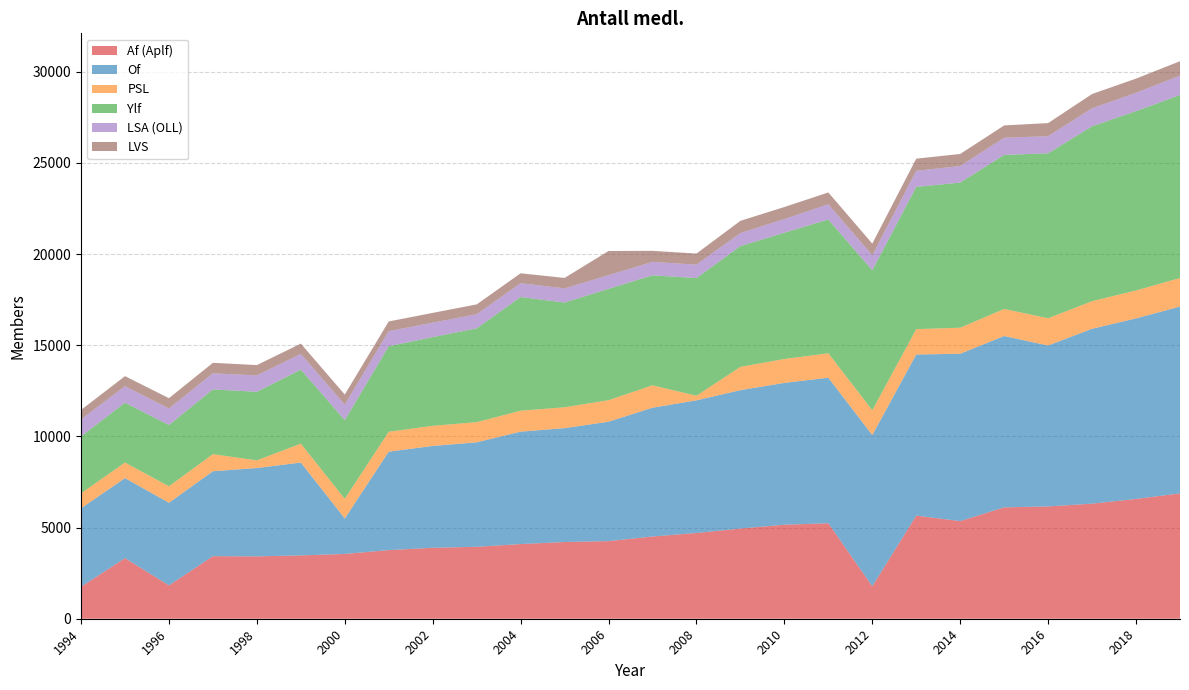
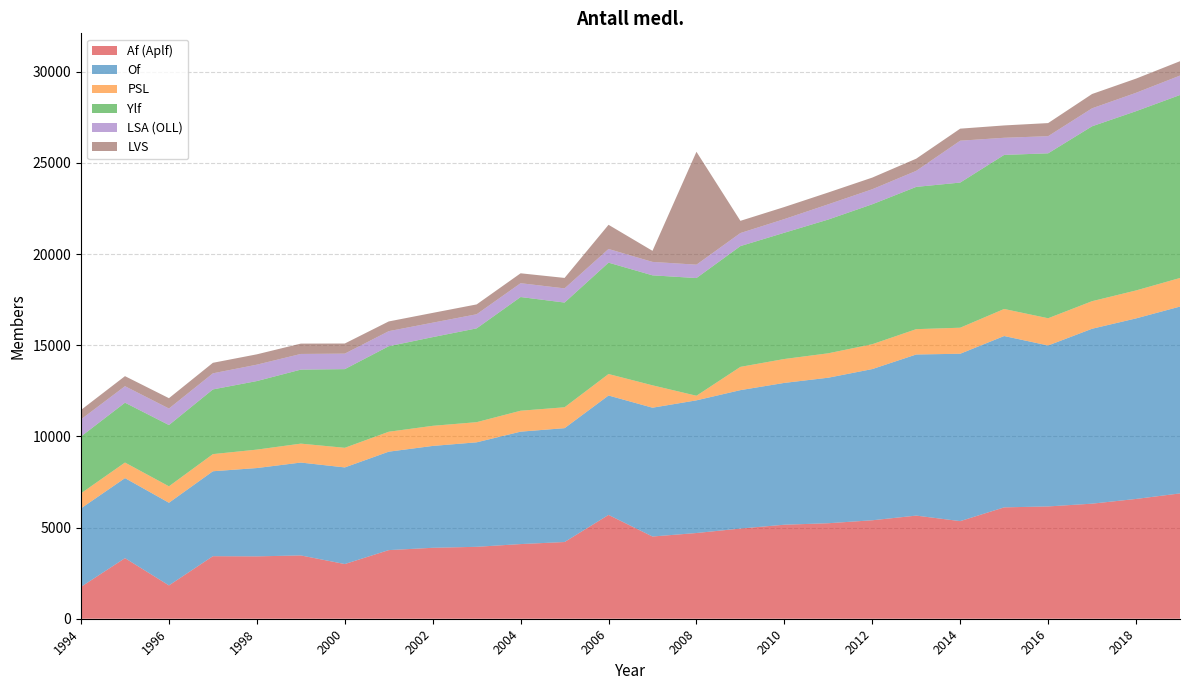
PSL, 1998: 400 -> 1000
Af (Aplf), 2000: 3600 -> 3000
Of, 2000: 1900 -> 5300
Af (Aplf), 2006: 4300 -> 5700
LVS, 2008: 600 -> 6200
Af (Aplf), 2012: 1800 -> 5400
LSA (OLL), 2014: 900 -> 2300
